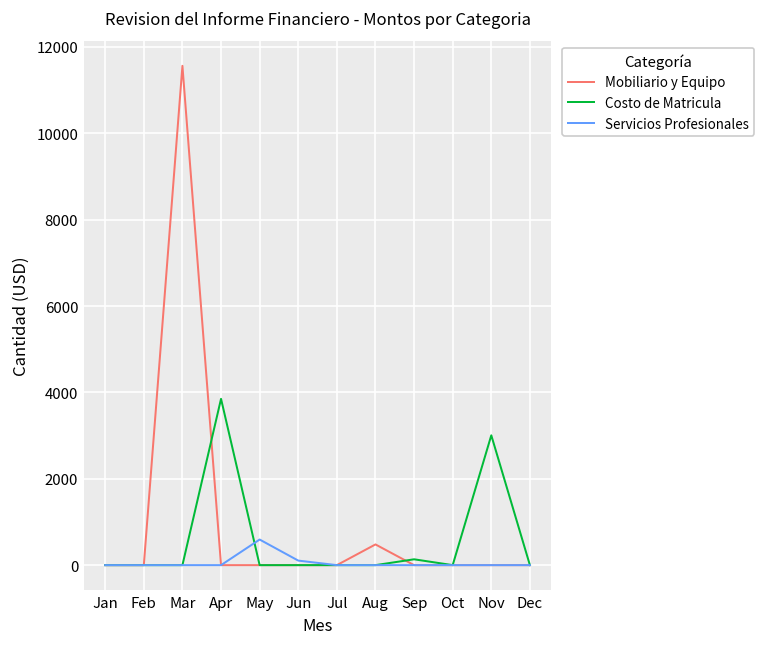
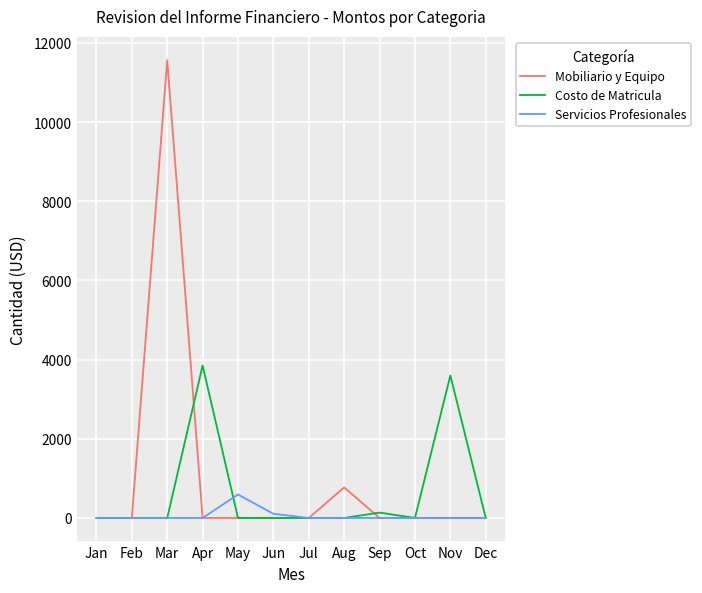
Mobiliario y Equipo, Aug: 500 -> 800
Costo de Matricula, Nov: 3000 -> 3600
